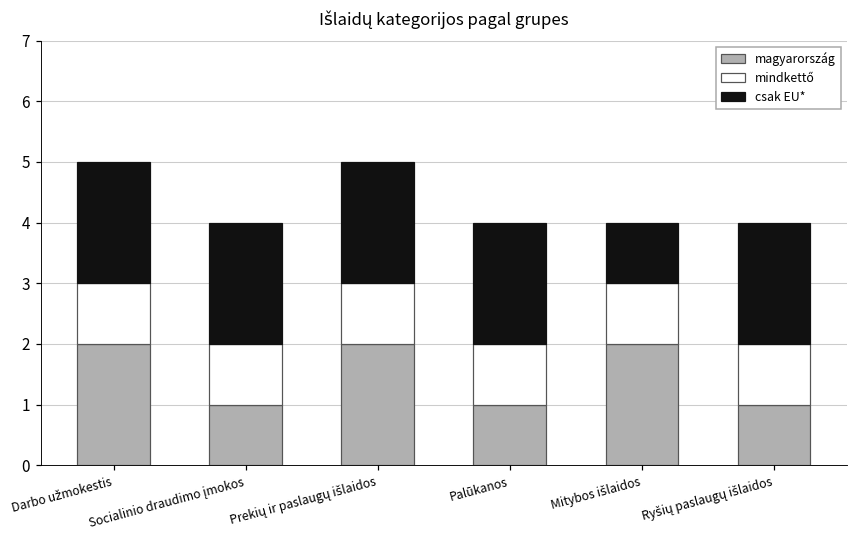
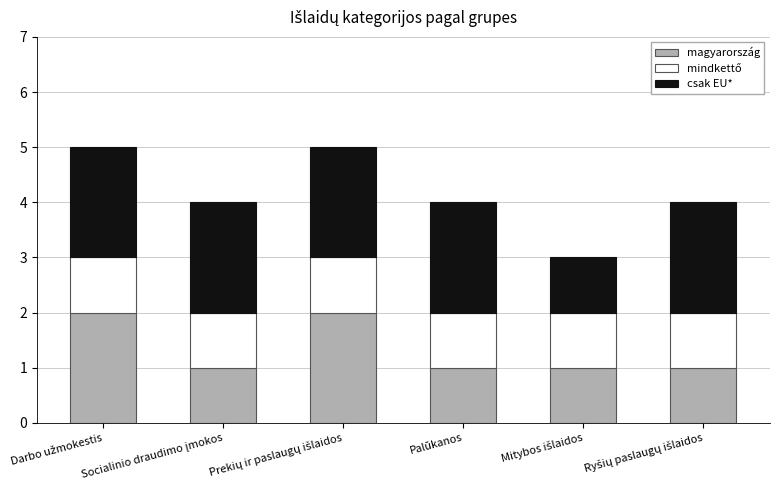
magyarország, Mitybos išlaidos: 2 -> 1
